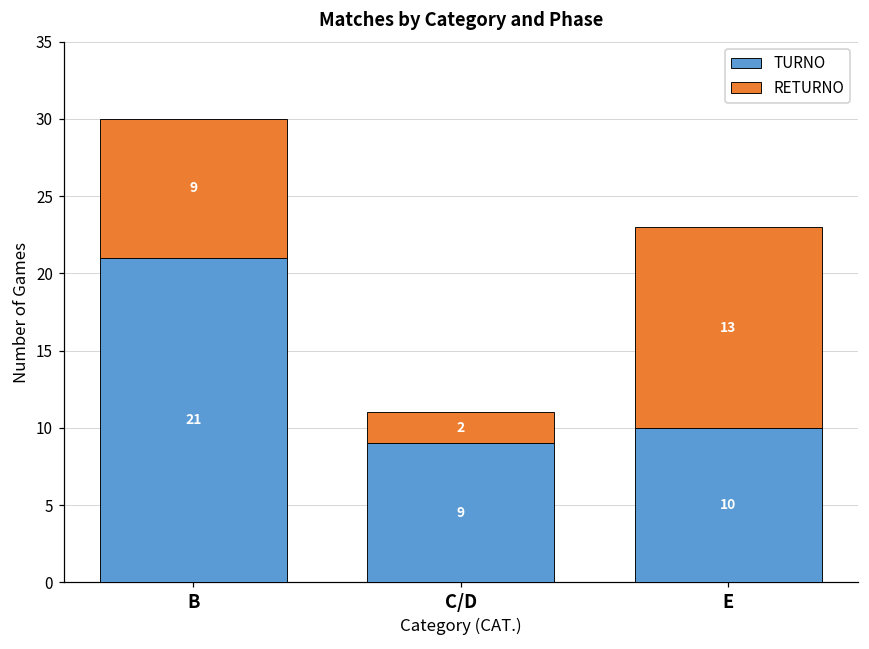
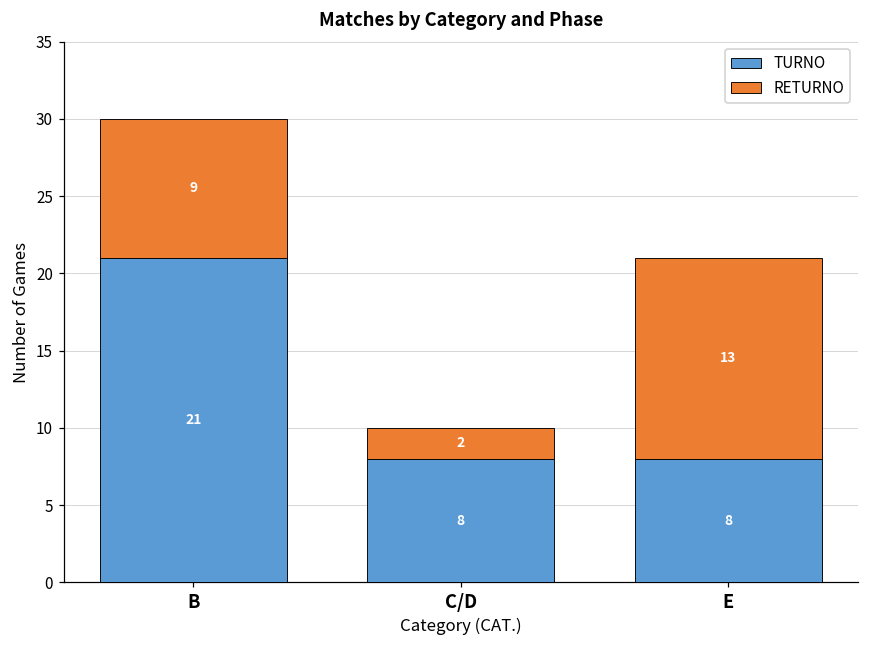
TURNO, C/D: 9 -> 8
TURNO, E: 10 -> 8
